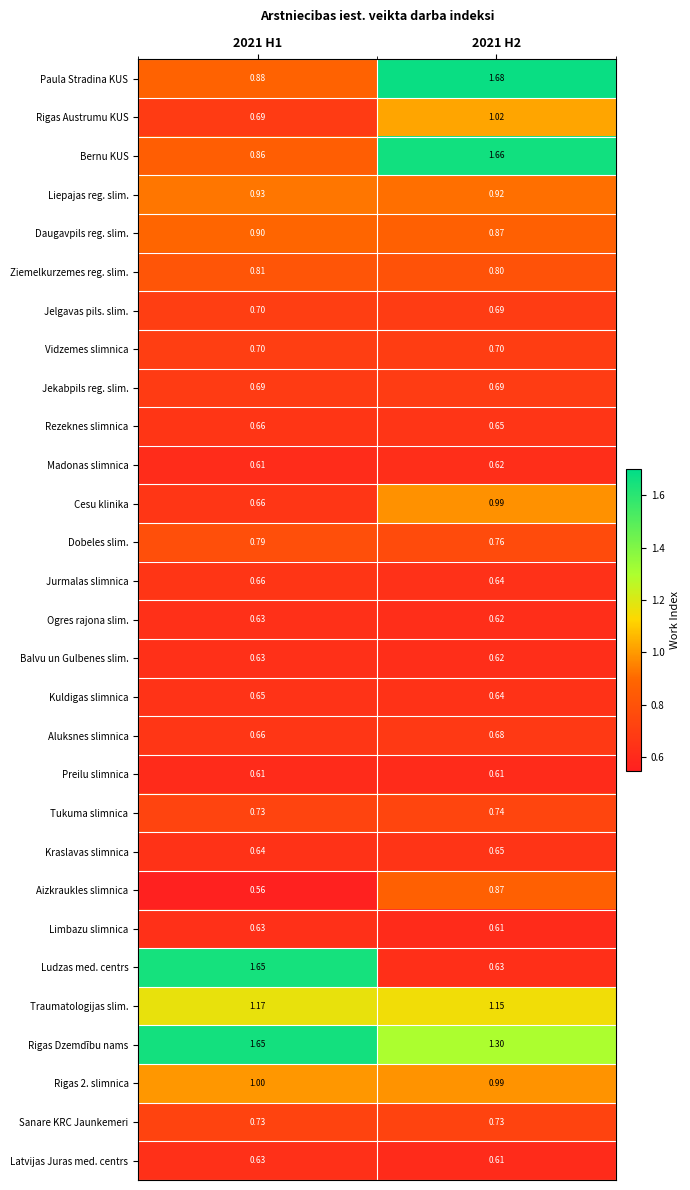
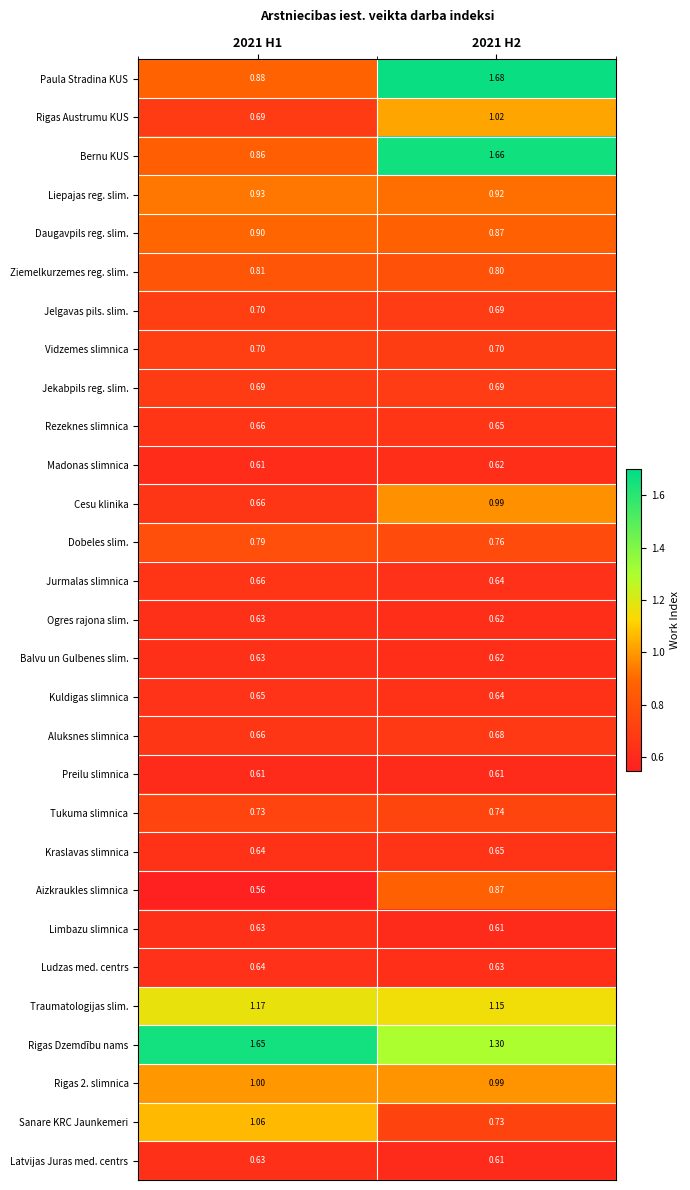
Ludzas med. centrs, 2021 H1: 1.65 -> 0.64
Sanare KRC Jaunkemeri, 2021 H1: 0.73 -> 1.06
